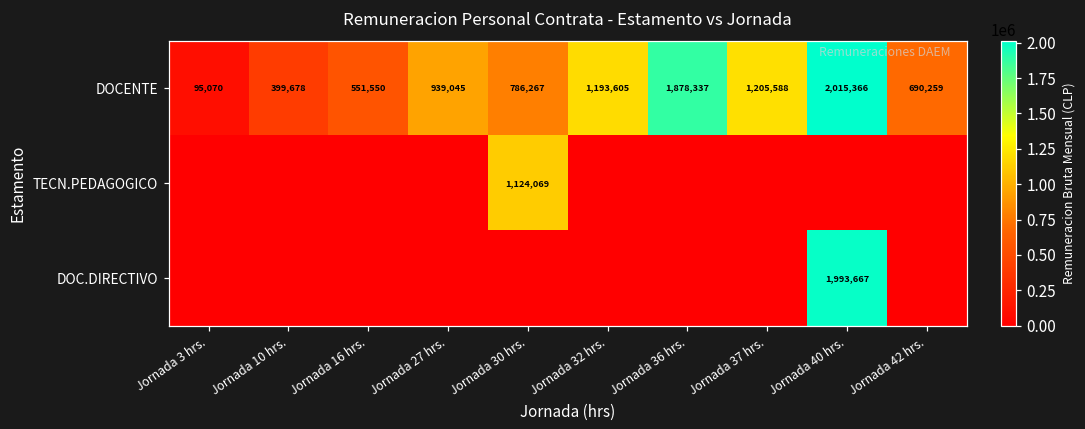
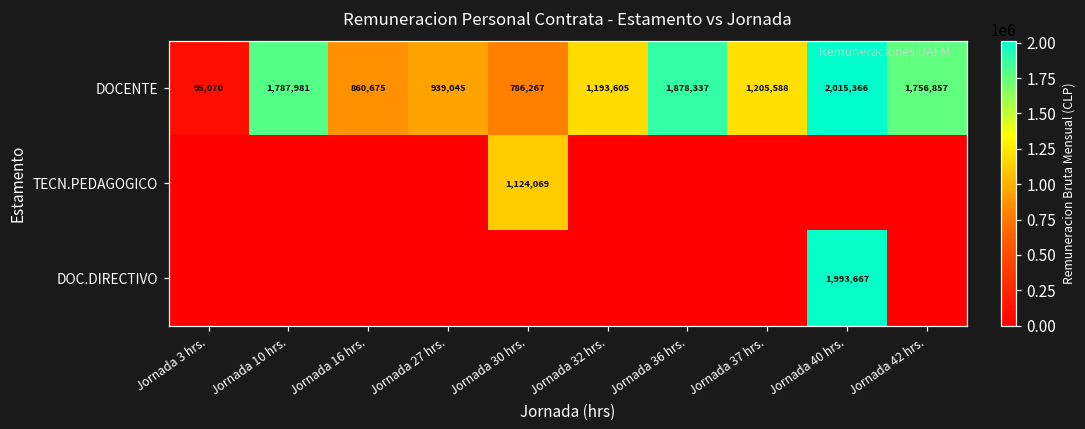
DOCENTE, Jornada 10 hrs.: 399,678 -> 1,787,981
DOCENTE, Jornada 16 hrs.: 551,550 -> 860,675
DOCENTE, Jornada 42 hrs.: 690,259 -> 1,756,857
